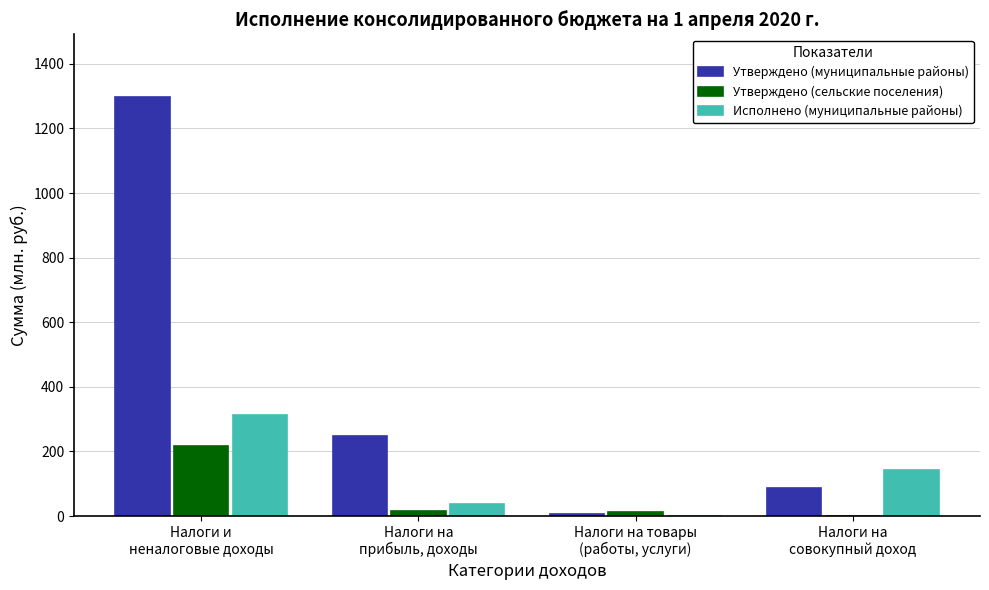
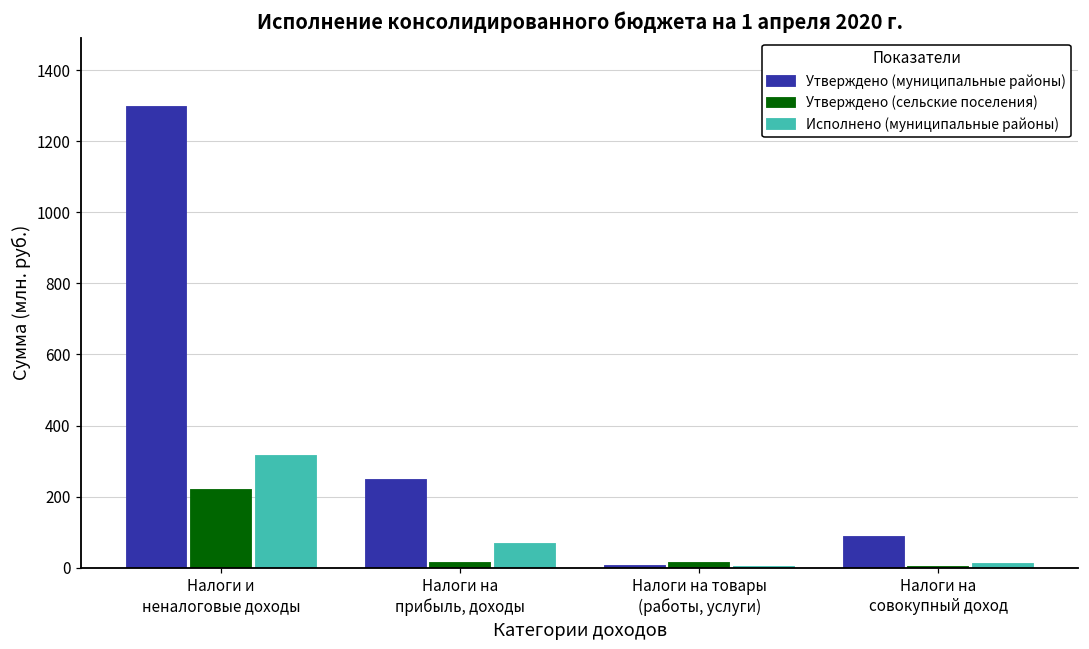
Исполнено (муниципальные районы), Налоги на прибыль, доходы: 40 -> 70
Исполнено (муниципальные районы), Налоги на совокупный доход: 140 -> 10
